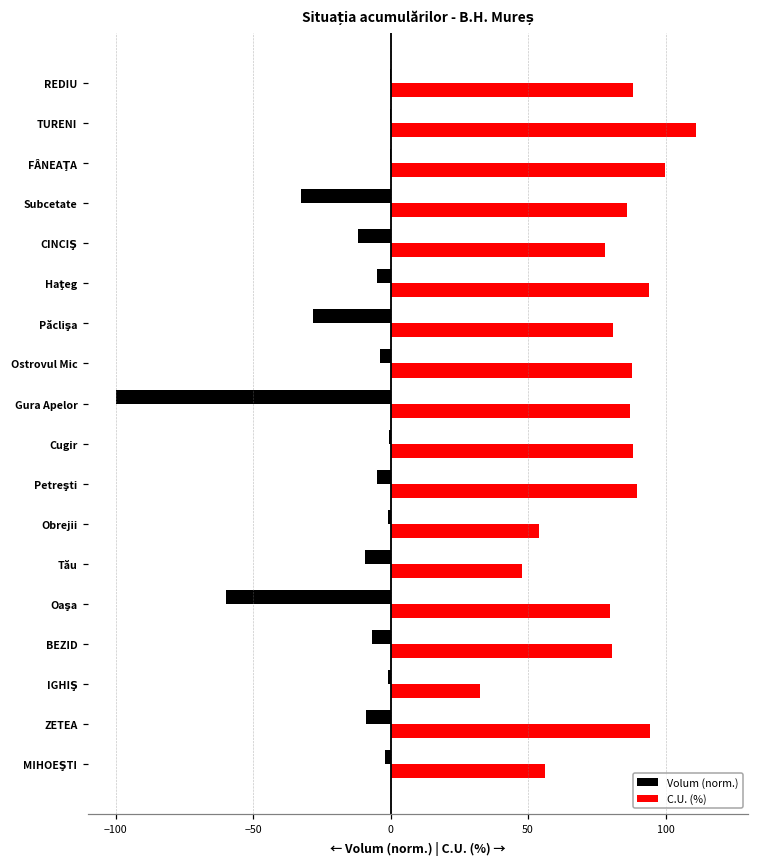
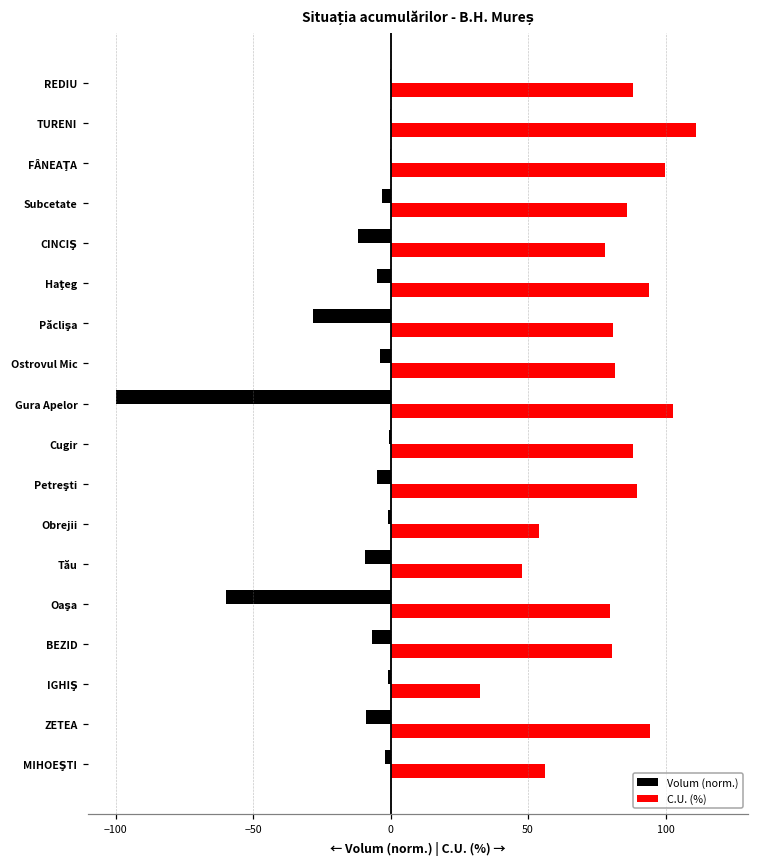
Volum (norm.), Subcetate: -33 -> -3
C.U. (%), Ostrovul Mic: 88 -> 82
C.U. (%), Gura Apelor: 87 -> 103
